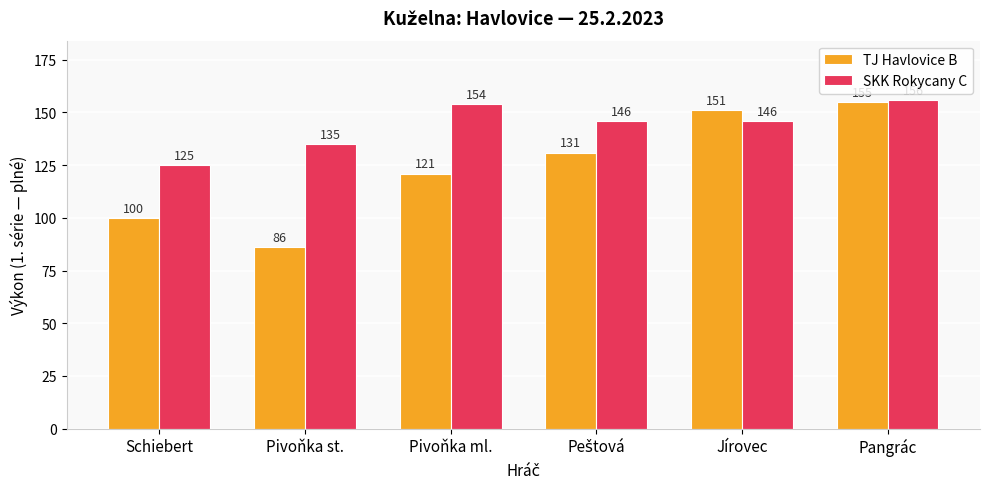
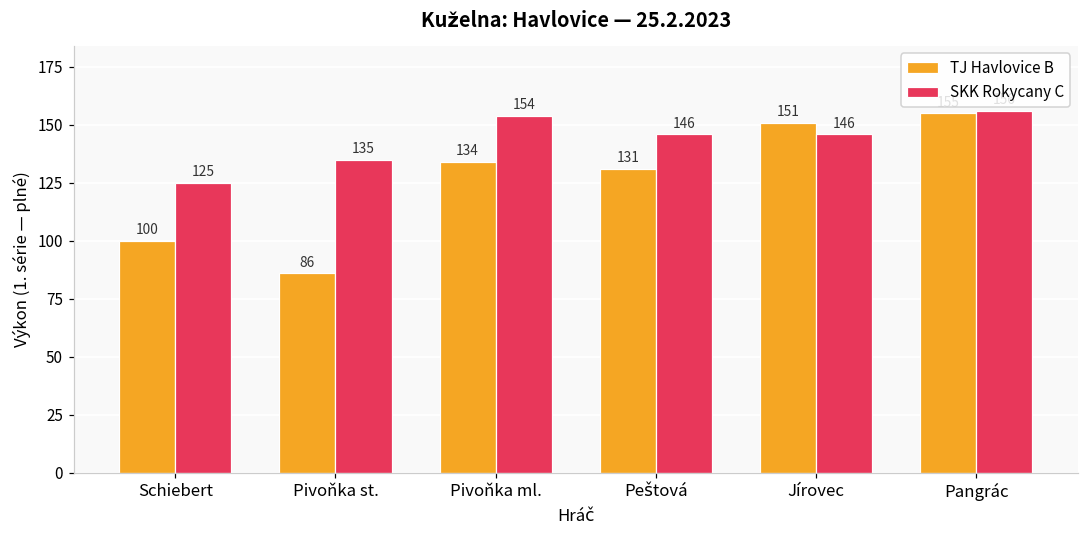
TJ Havlovice B, Pivoňka ml.: 121 -> 134
